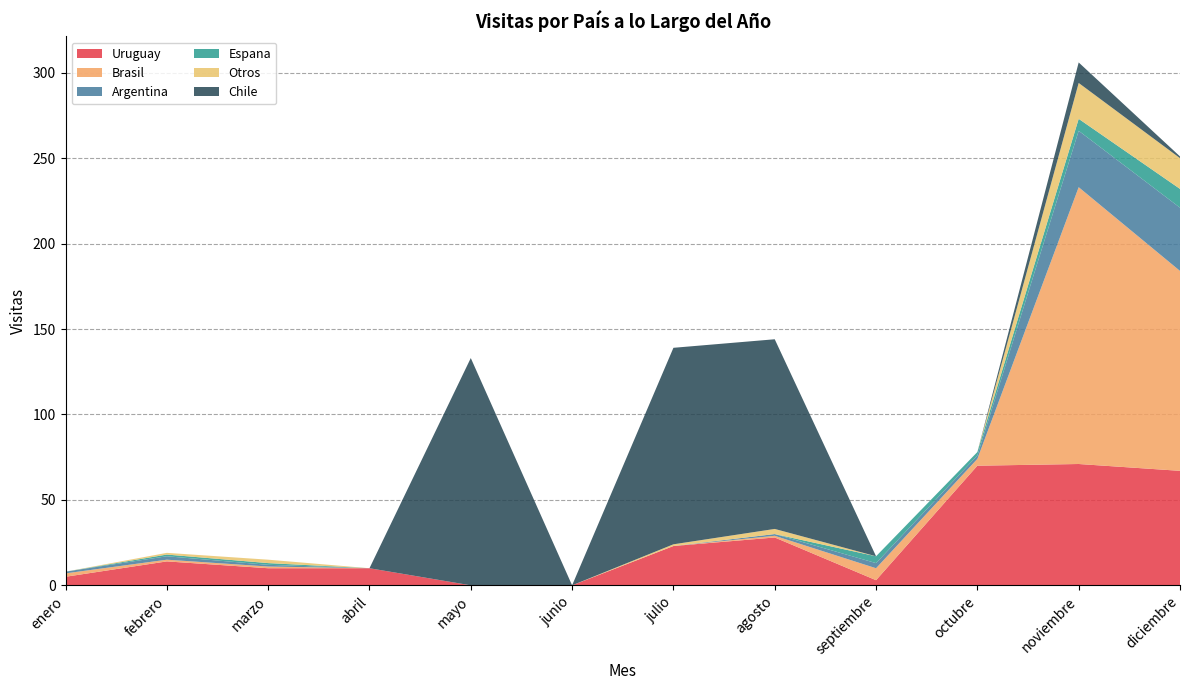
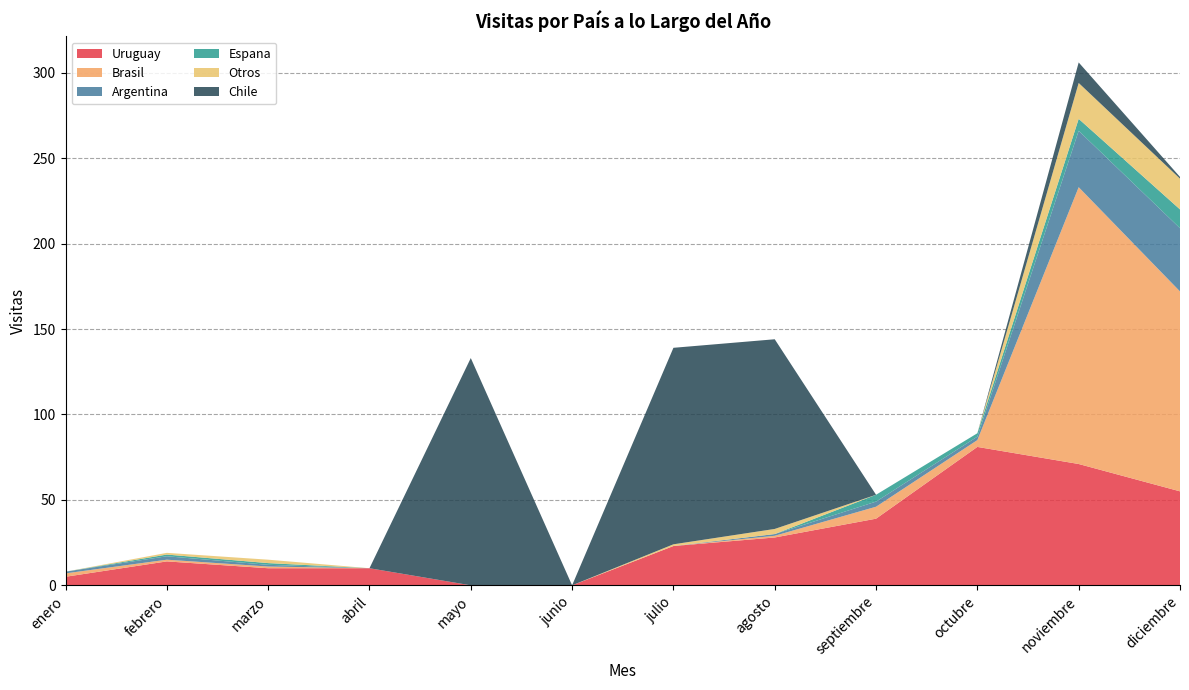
Uruguay, septiembre: 3 -> 39
Uruguay, octubre: 70 -> 81
Uruguay, diciembre: 67 -> 55
